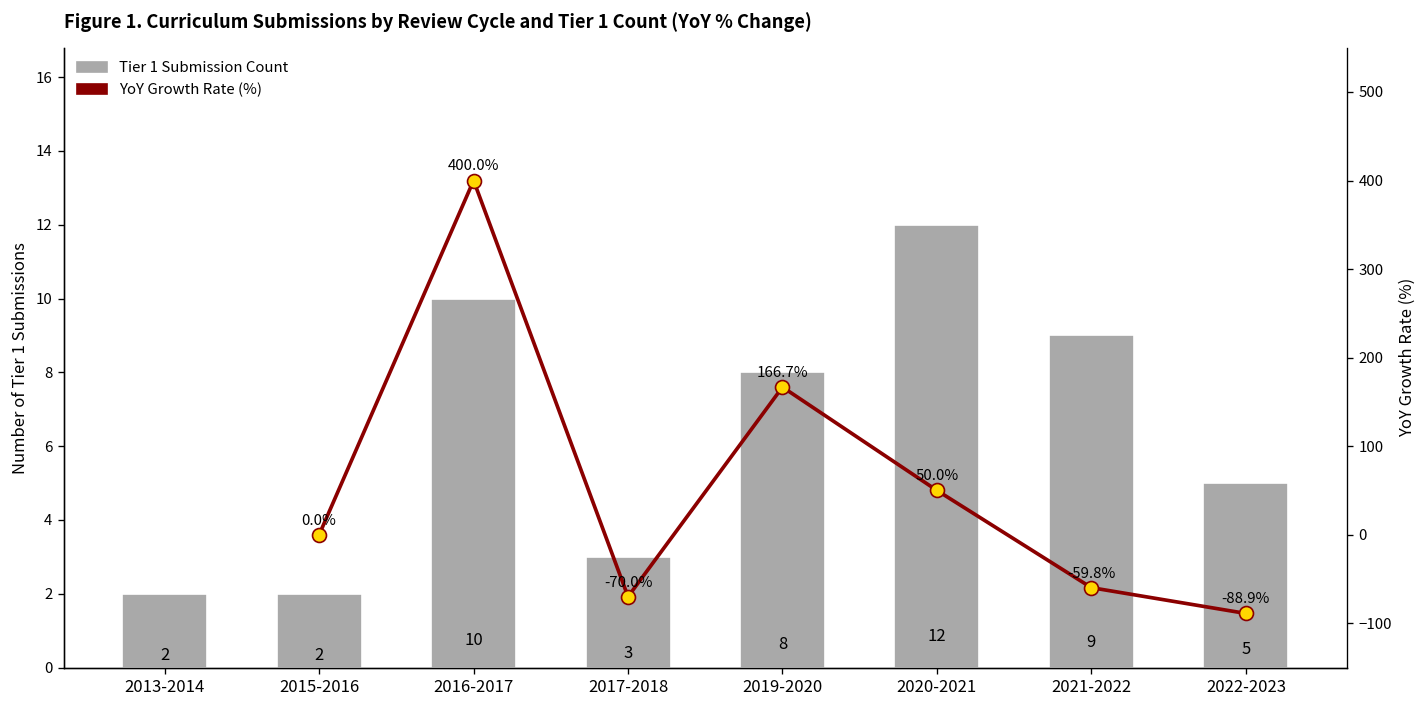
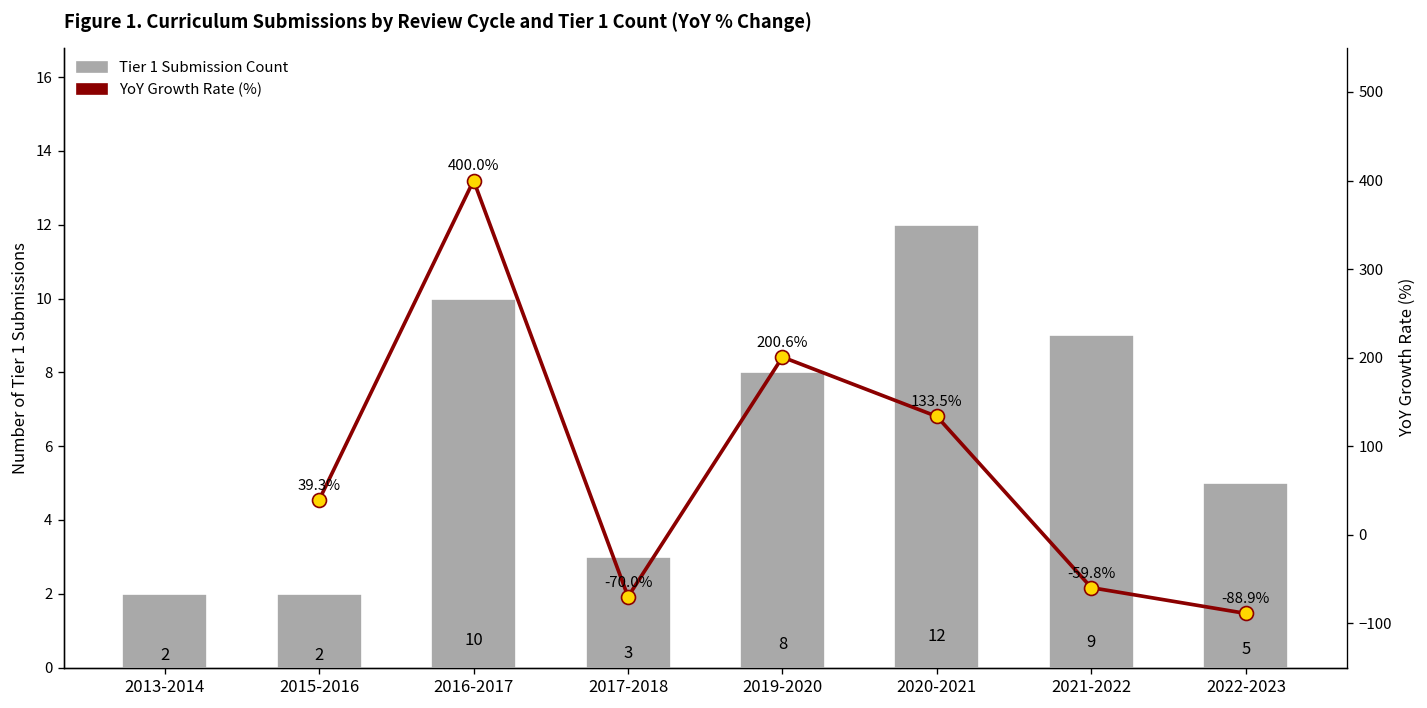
YoY Growth Rate (%), 2015-2016: 0.0% -> 39.3%
YoY Growth Rate (%), 2019-2020: 166.7% -> 200.6%
YoY Growth Rate (%), 2020-2021: 50.0% -> 133.5%
